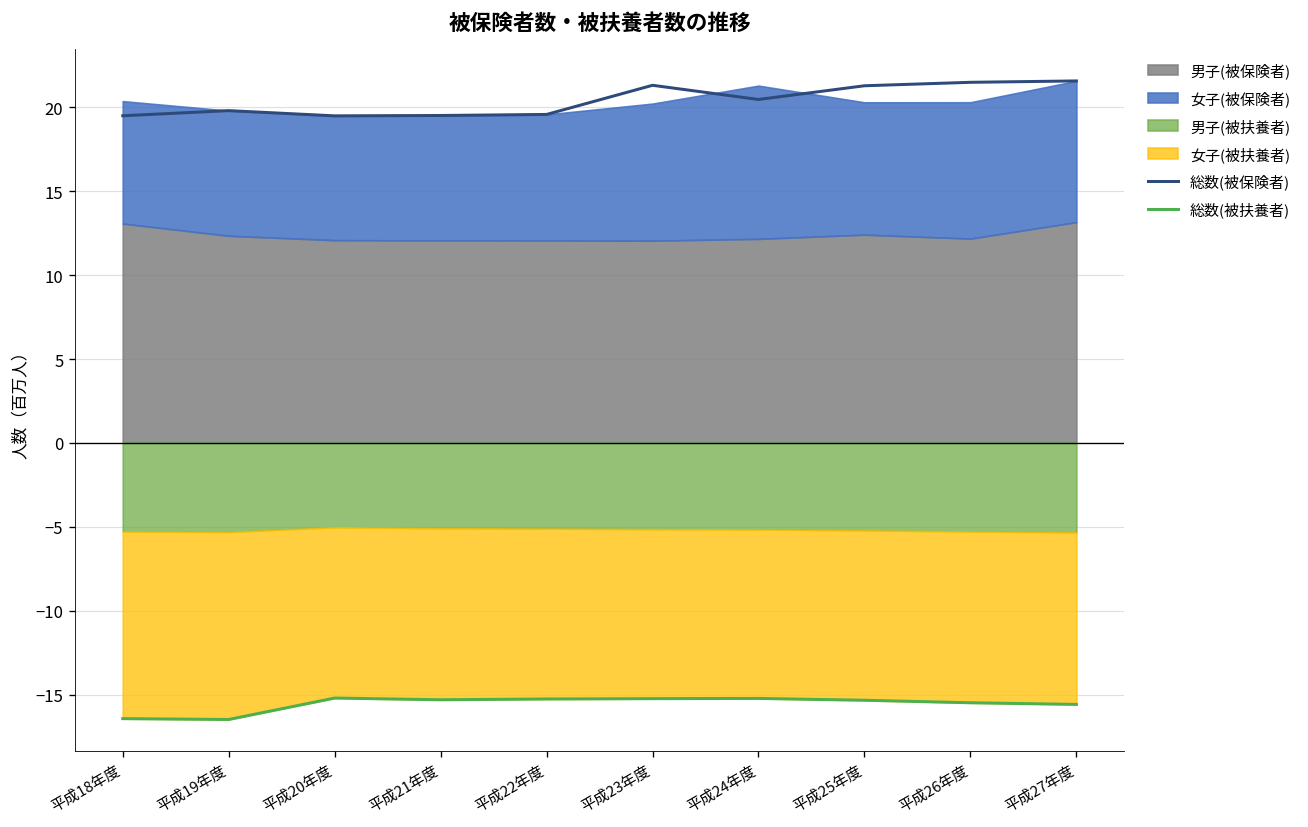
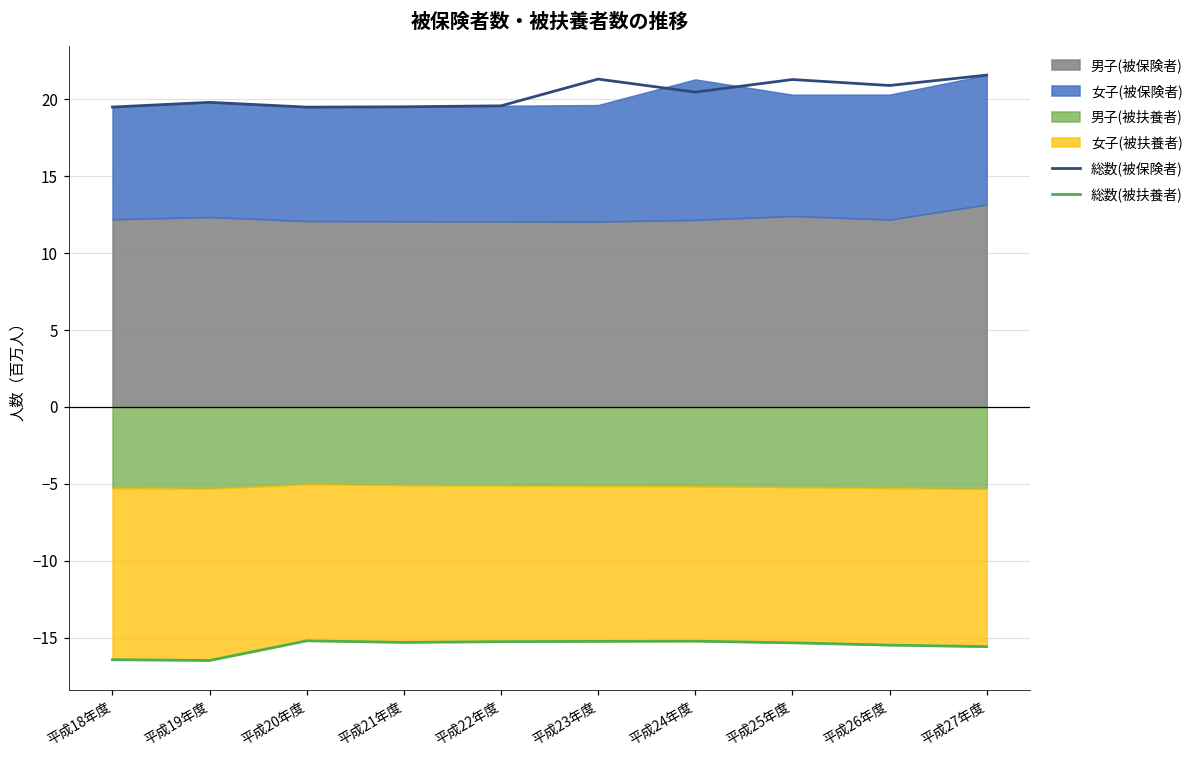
男子(被保険者), 平成18年度: 13.1 -> 12.2
女子(被保険者), 平成23年度: 8.2 -> 7.6
総数(被保険者), 平成26年度: 21.5 -> 20.9
